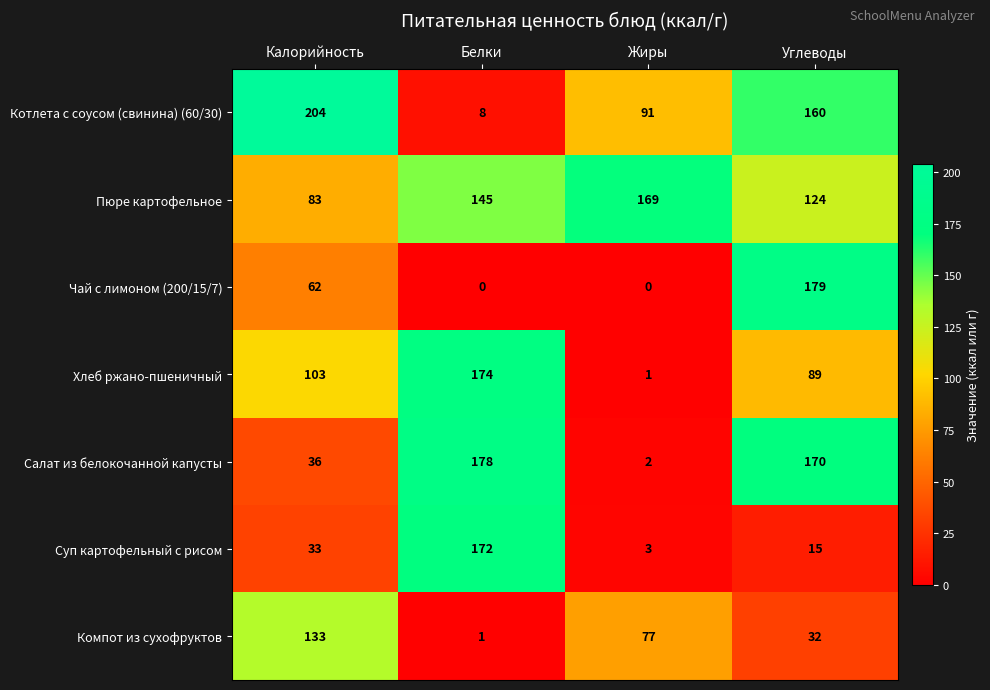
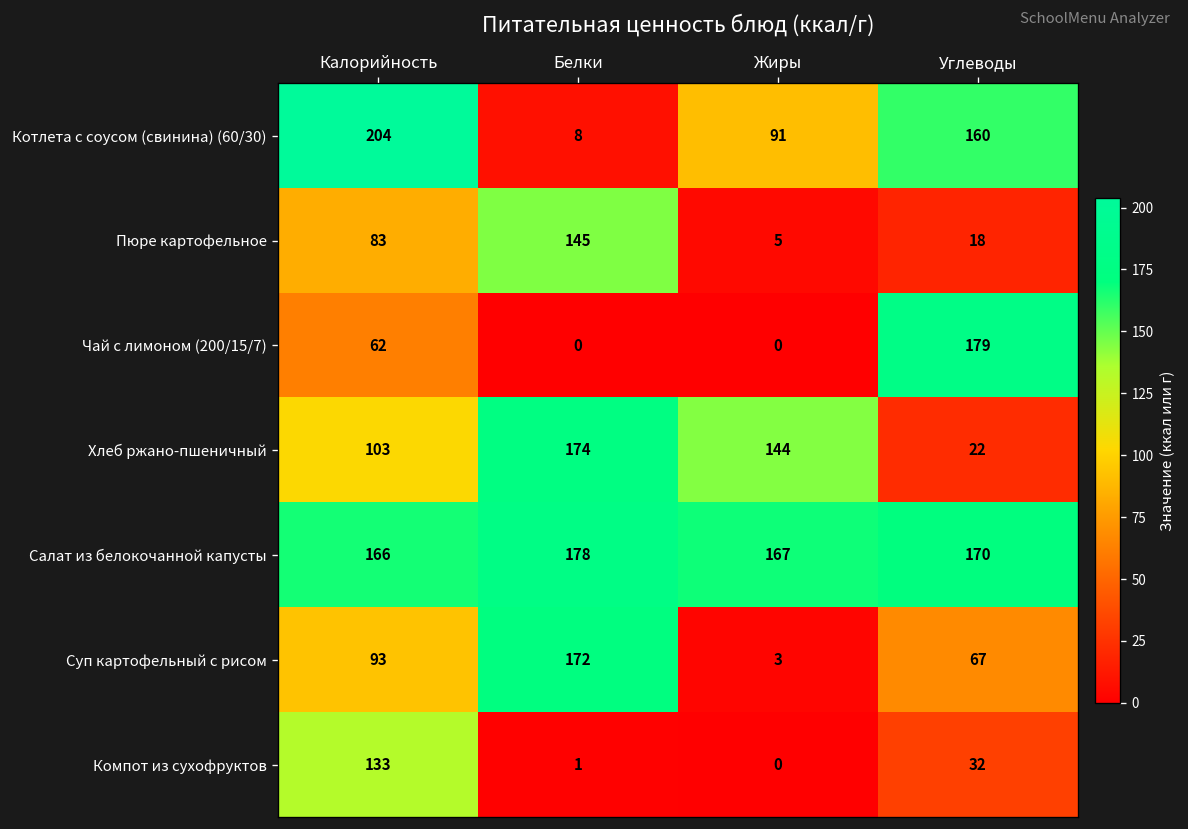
Пюре картофельное, Жиры: 169 -> 5
Пюре картофельное, Углеводы: 124 -> 18
Хлеб ржано-пшеничный, Жиры: 1 -> 144
Хлеб ржано-пшеничный, Углеводы: 89 -> 22
Салат из белокочанной капусты, Калорийность: 36 -> 166
Салат из белокочанной капусты, Жиры: 2 -> 167
Суп картофельный с рисом, Калорийность: 33 -> 93
Суп картофельный с рисом, Углеводы: 15 -> 67
Компот из сухофруктов, Жиры: 77 -> 0
